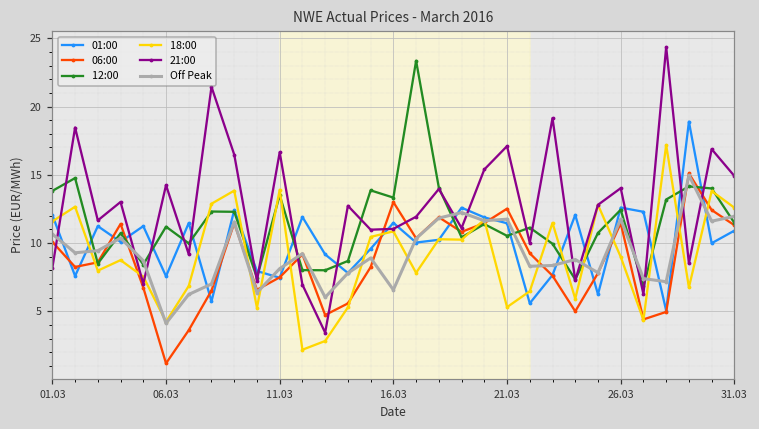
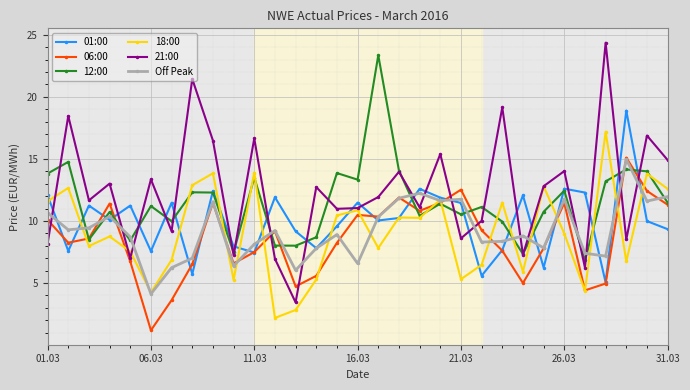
21:00, 06.03: 14.2 -> 13.4
06:00, 16.03: 13.0 -> 10.5
21:00, 21.03: 17.1 -> 8.6
01:00, 31.03: 10.9 -> 9.3
